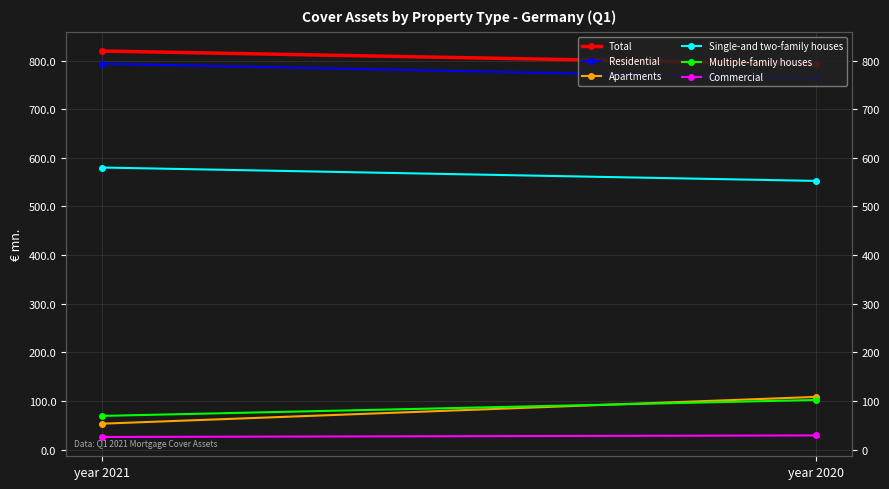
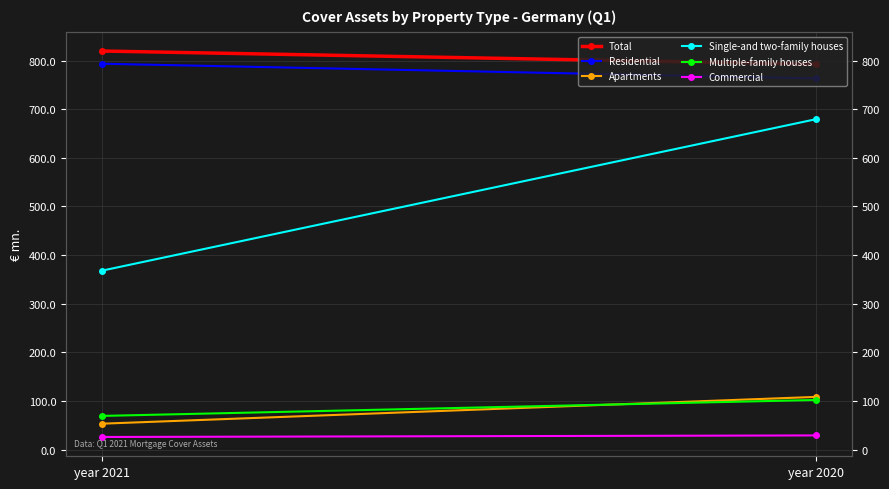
Single-and two-family houses, year 2021: 580 -> 370
Single-and two-family houses, year 2020: 550 -> 680
